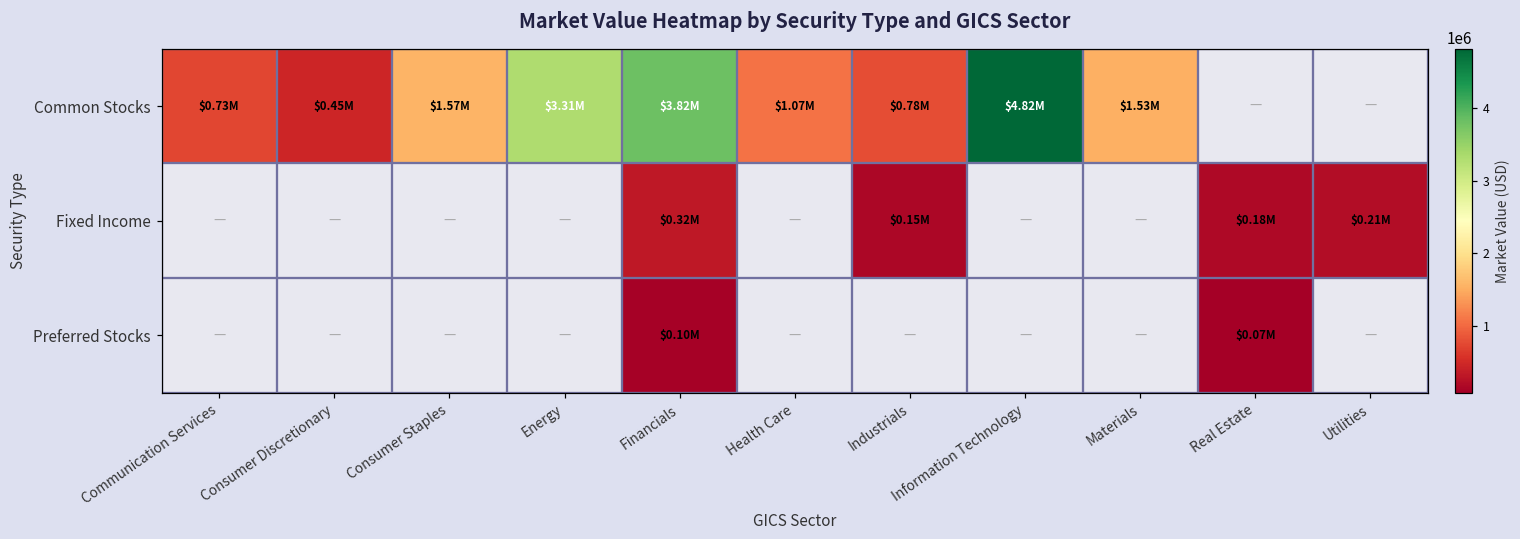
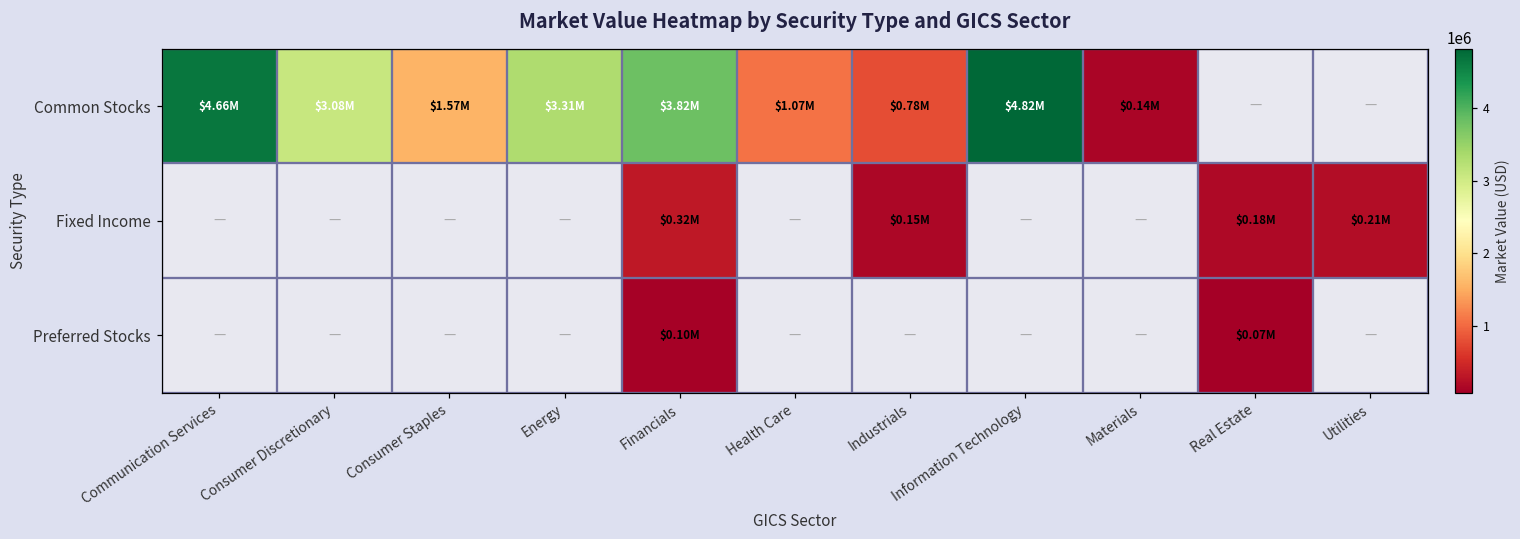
Common Stocks, Communication Services: $0.73M -> $4.66M
Common Stocks, Consumer Discretionary: $0.45M -> $3.08M
Common Stocks, Materials: $1.53M -> $0.14M
